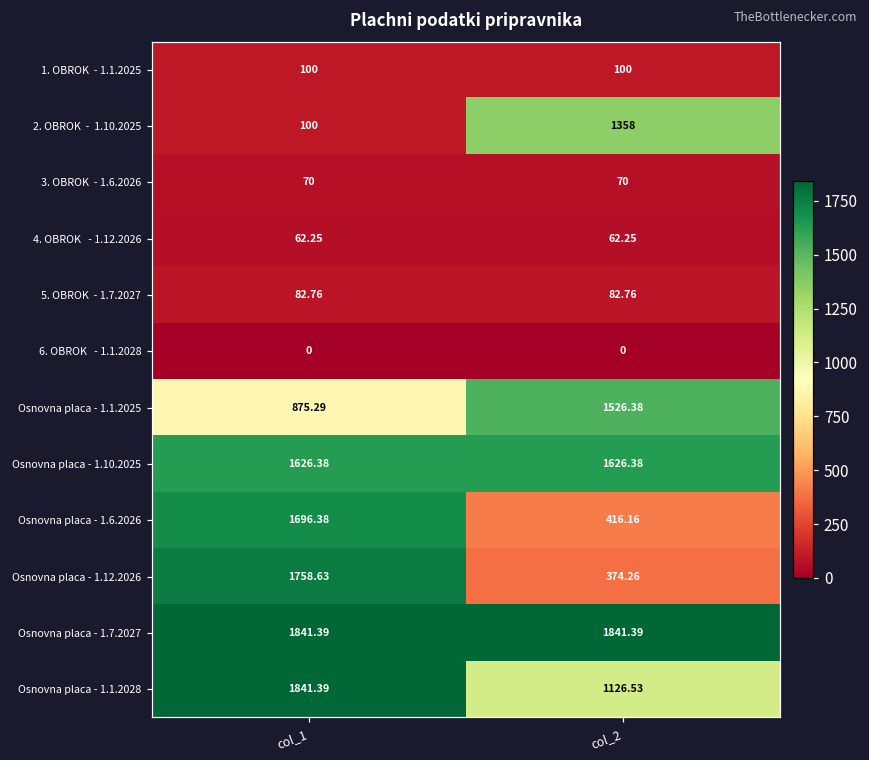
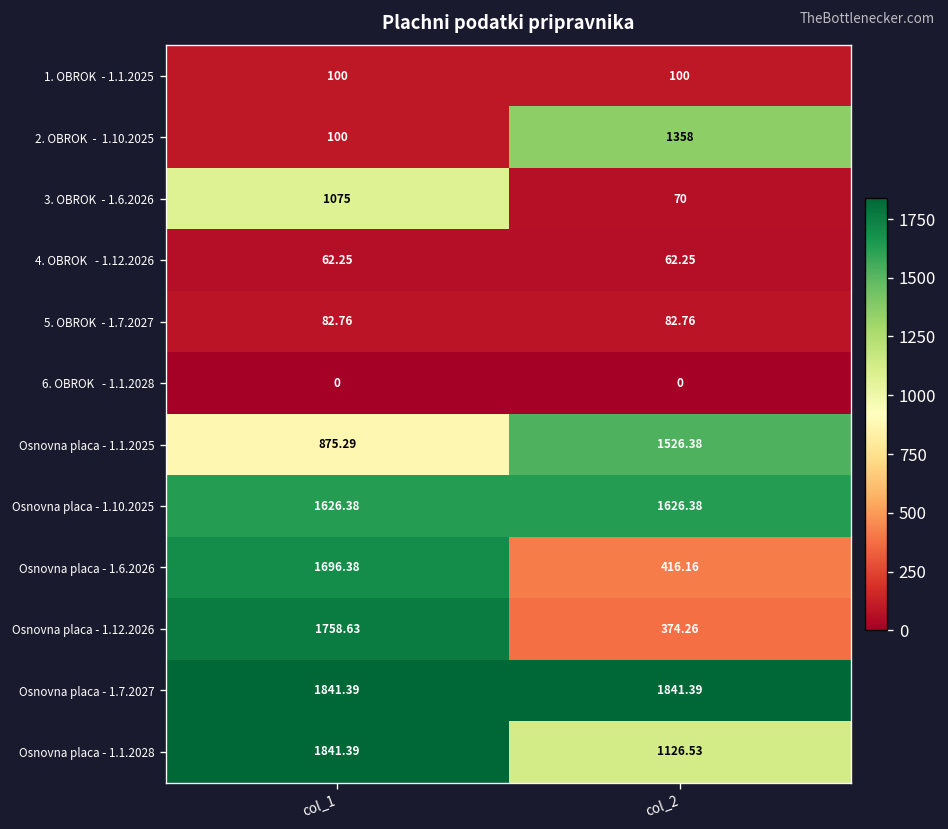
3. OBROK - 1.6.2026, col_1: 70 -> 1075
